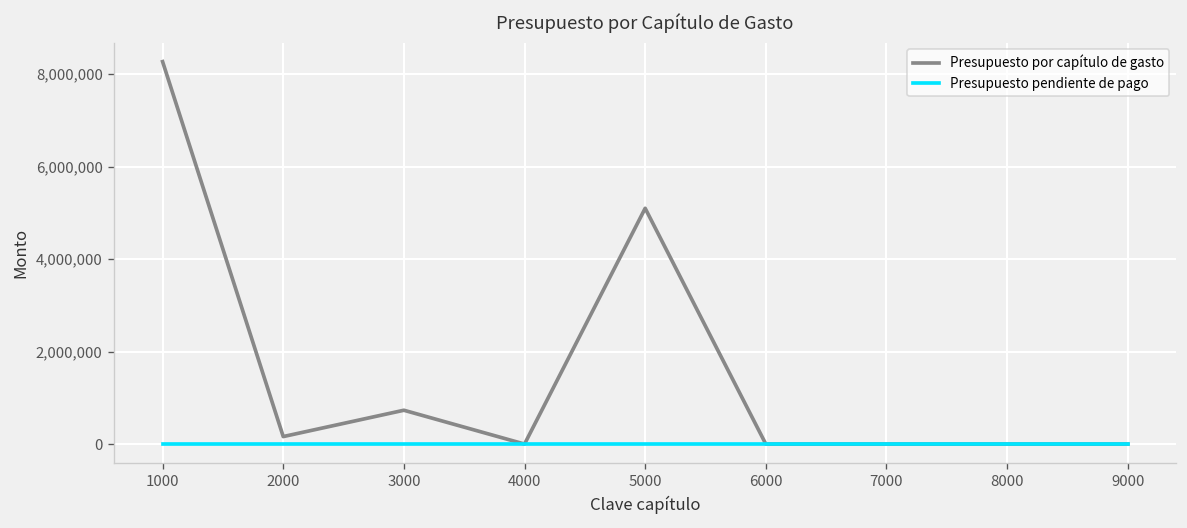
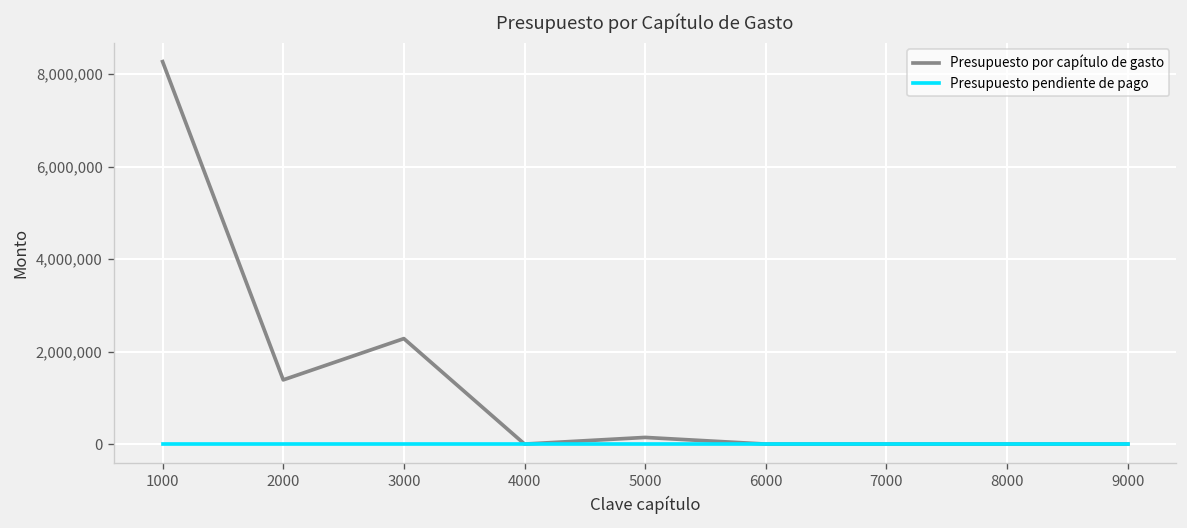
Presupuesto por capítulo de gasto, 2000: 200,000 -> 1,400,000
Presupuesto por capítulo de gasto, 3000: 700,000 -> 2,300,000
Presupuesto por capítulo de gasto, 5000: 5,100,000 -> 100,000
